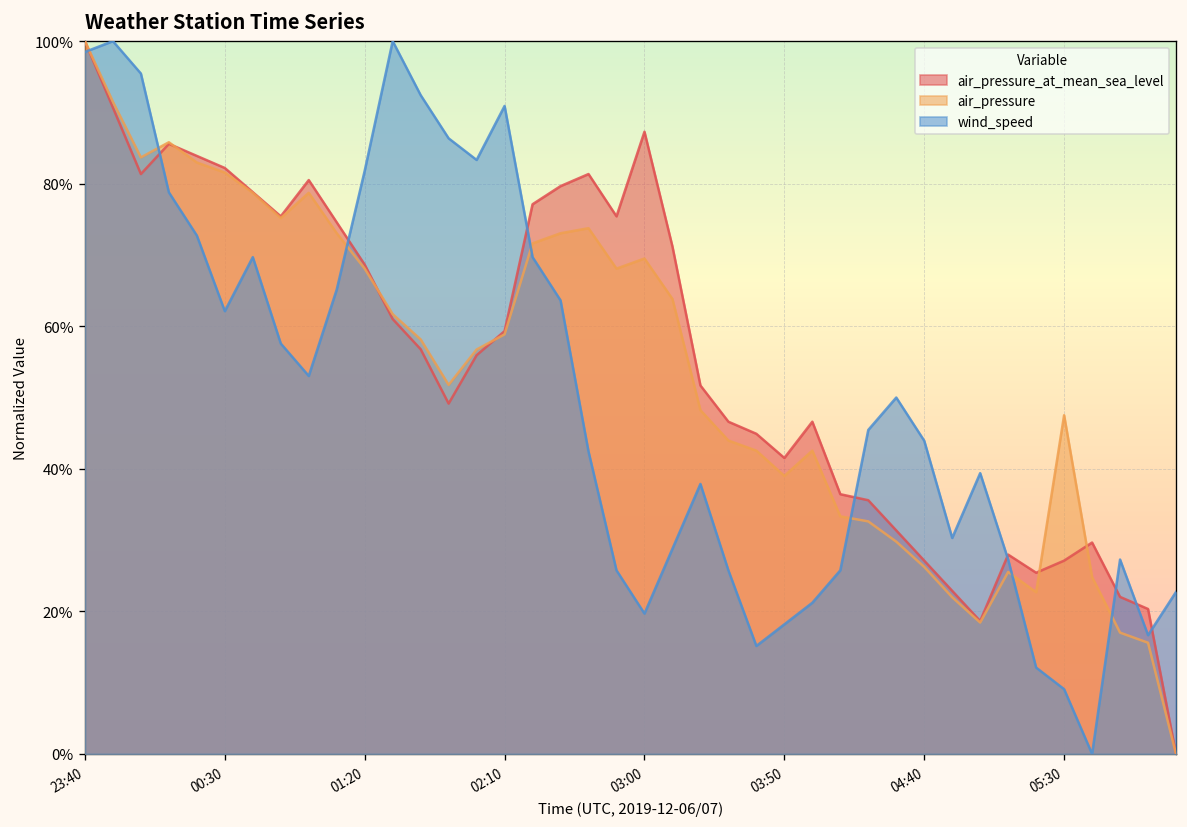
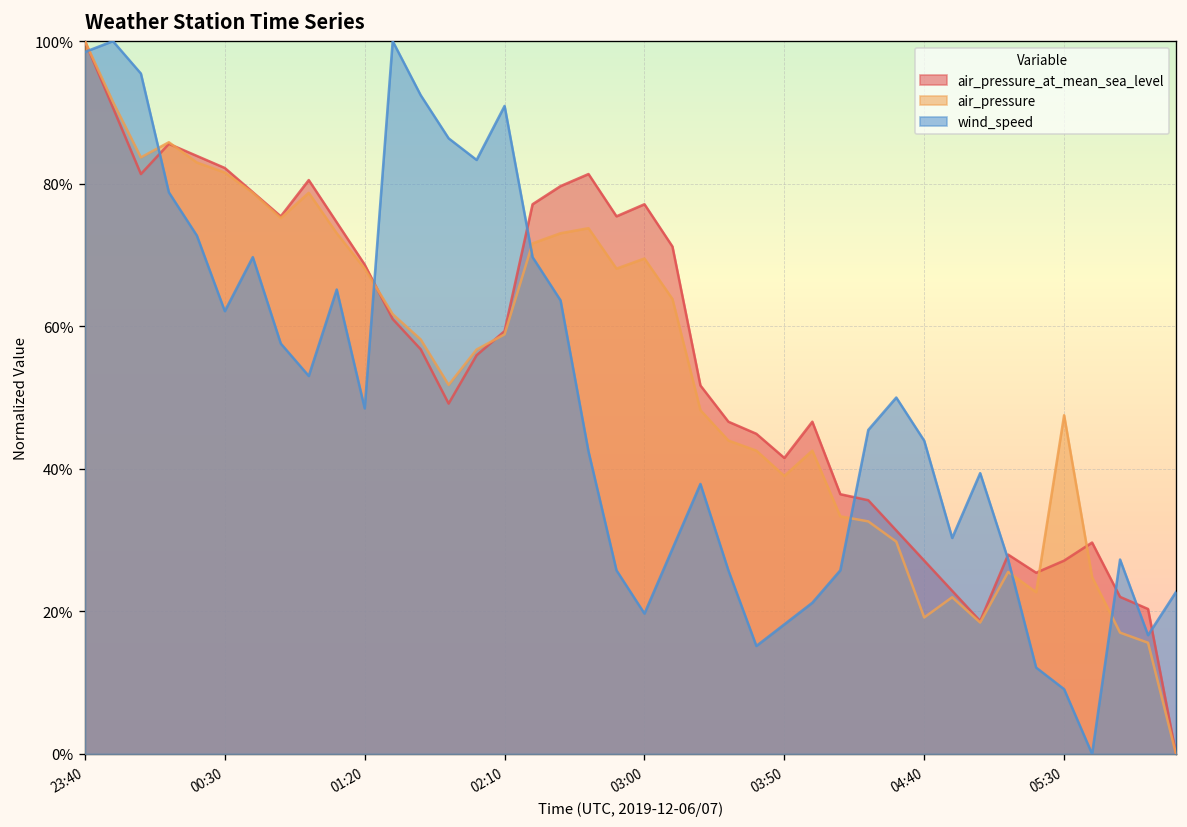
wind_speed, 01:20: 82% -> 48%
air_pressure_at_mean_sea_level, 03:00: 87% -> 77%
air_pressure, 04:40: 26% -> 19%
